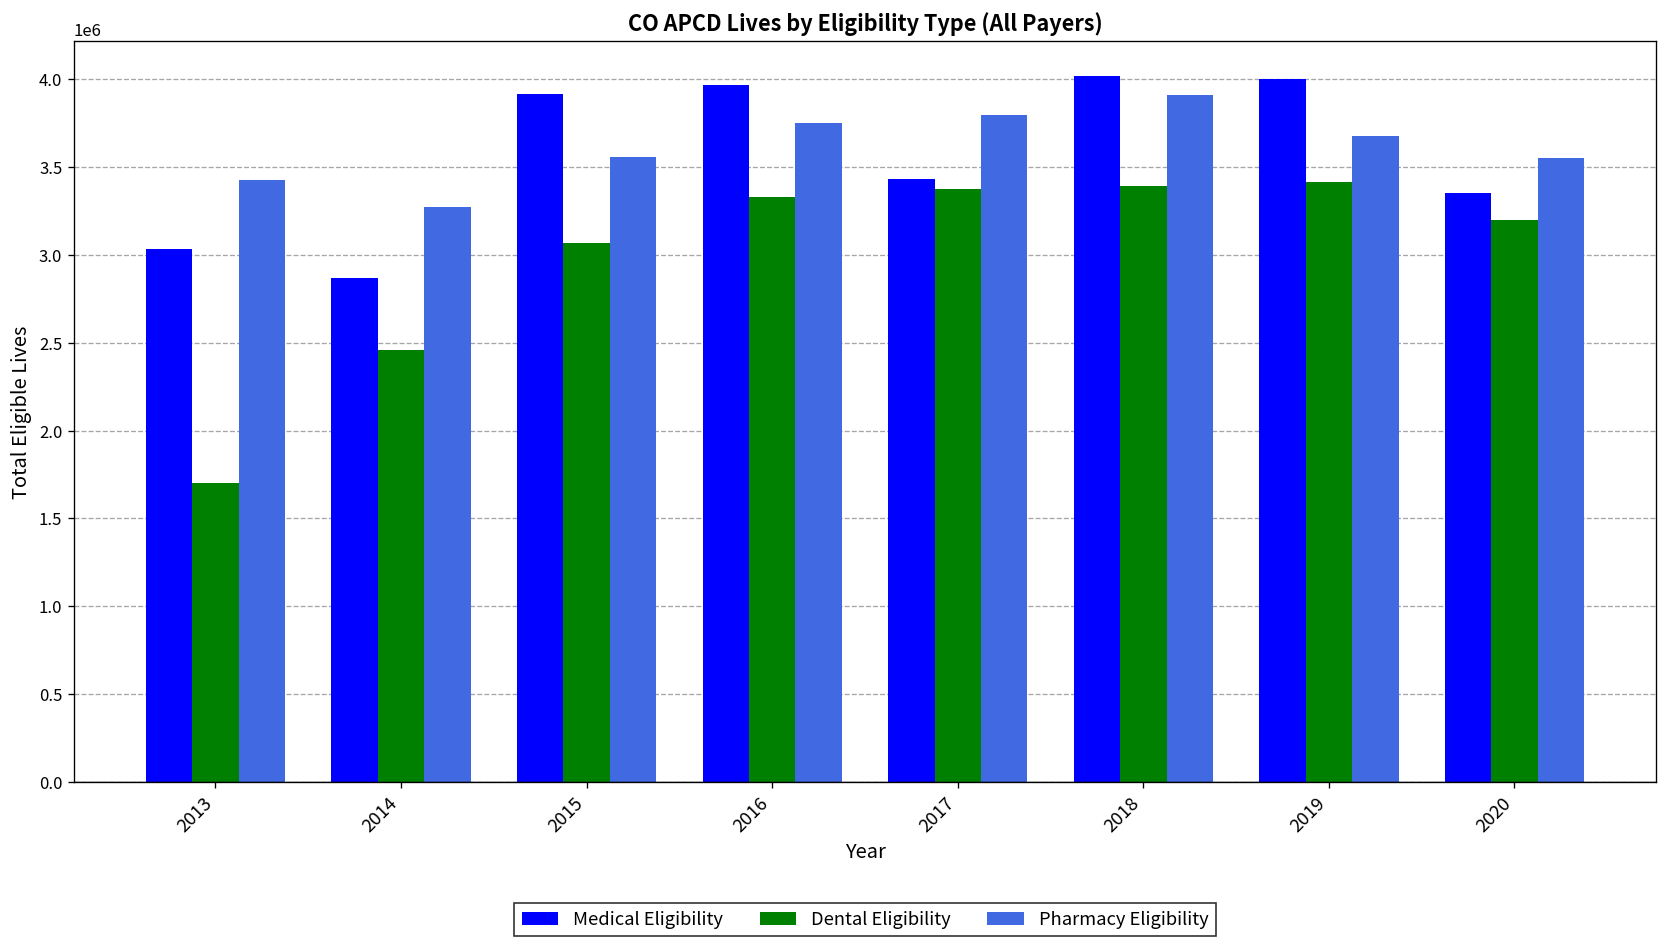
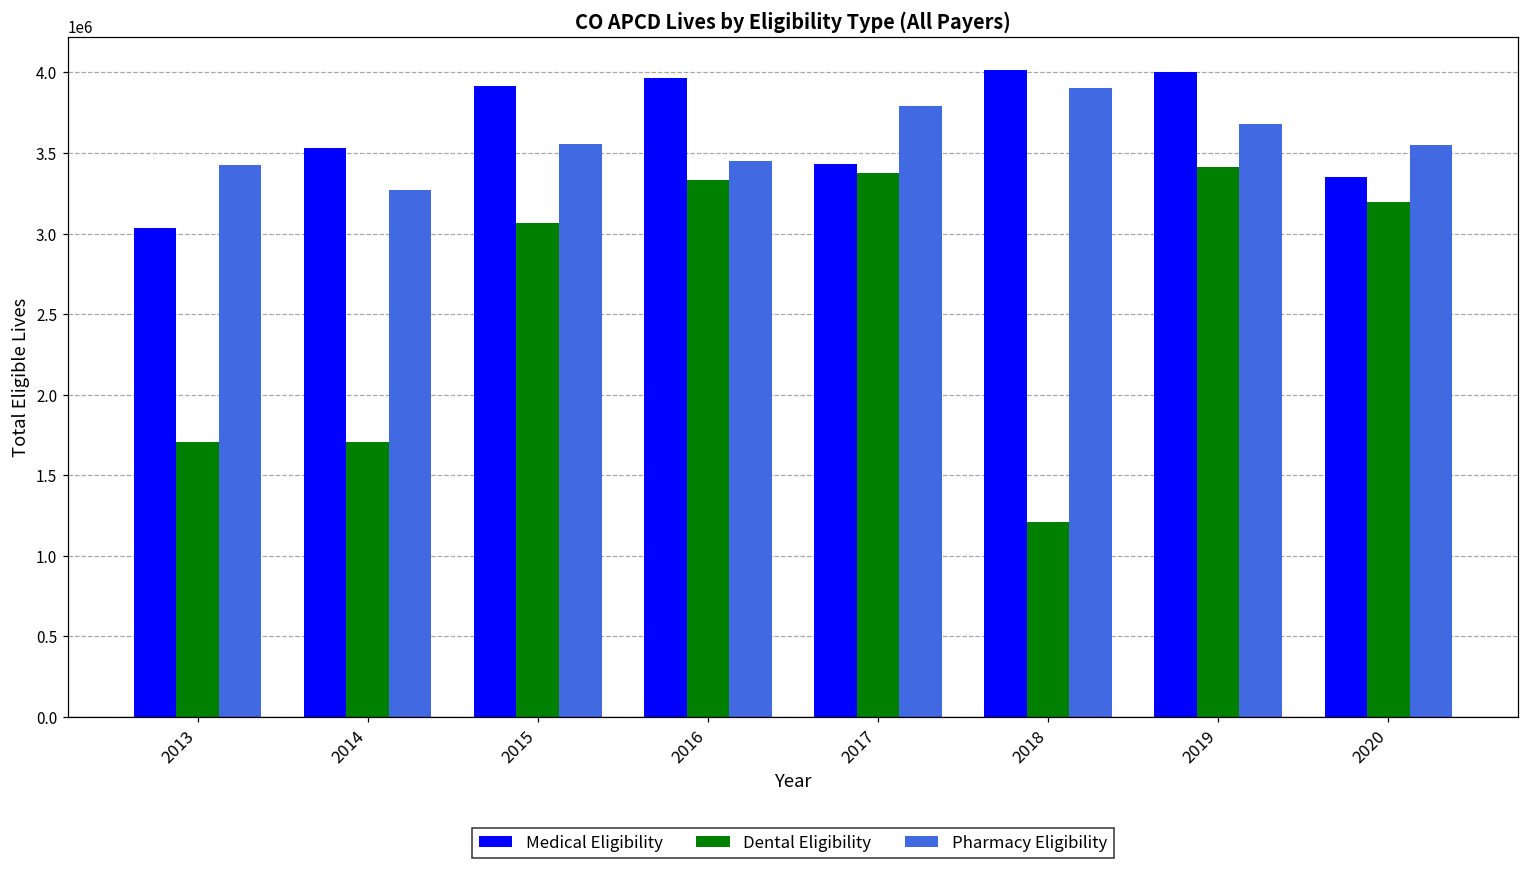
Medical Eligibility, 2014: 2870000 -> 3530000
Dental Eligibility, 2014: 2460000 -> 1700000
Pharmacy Eligibility, 2016: 3750000 -> 3450000
Dental Eligibility, 2018: 3390000 -> 1210000
